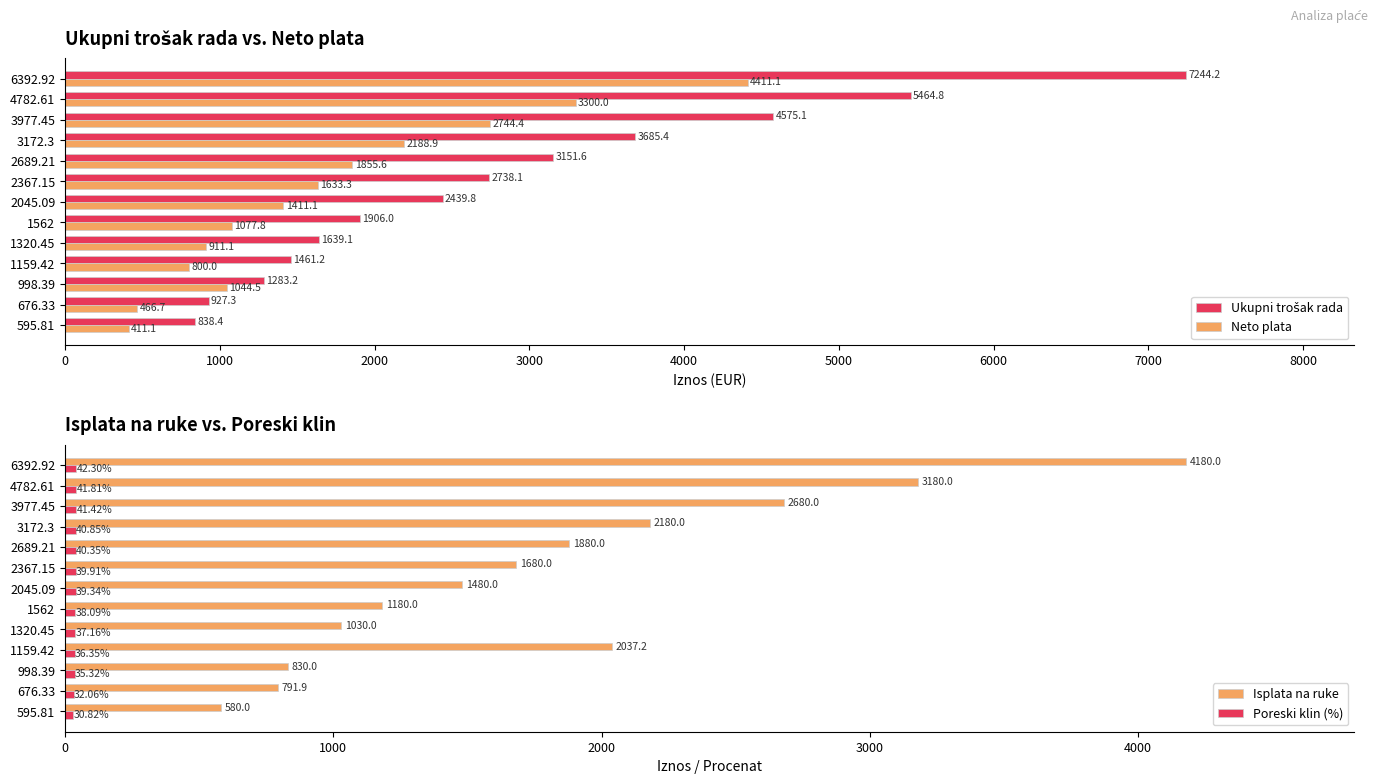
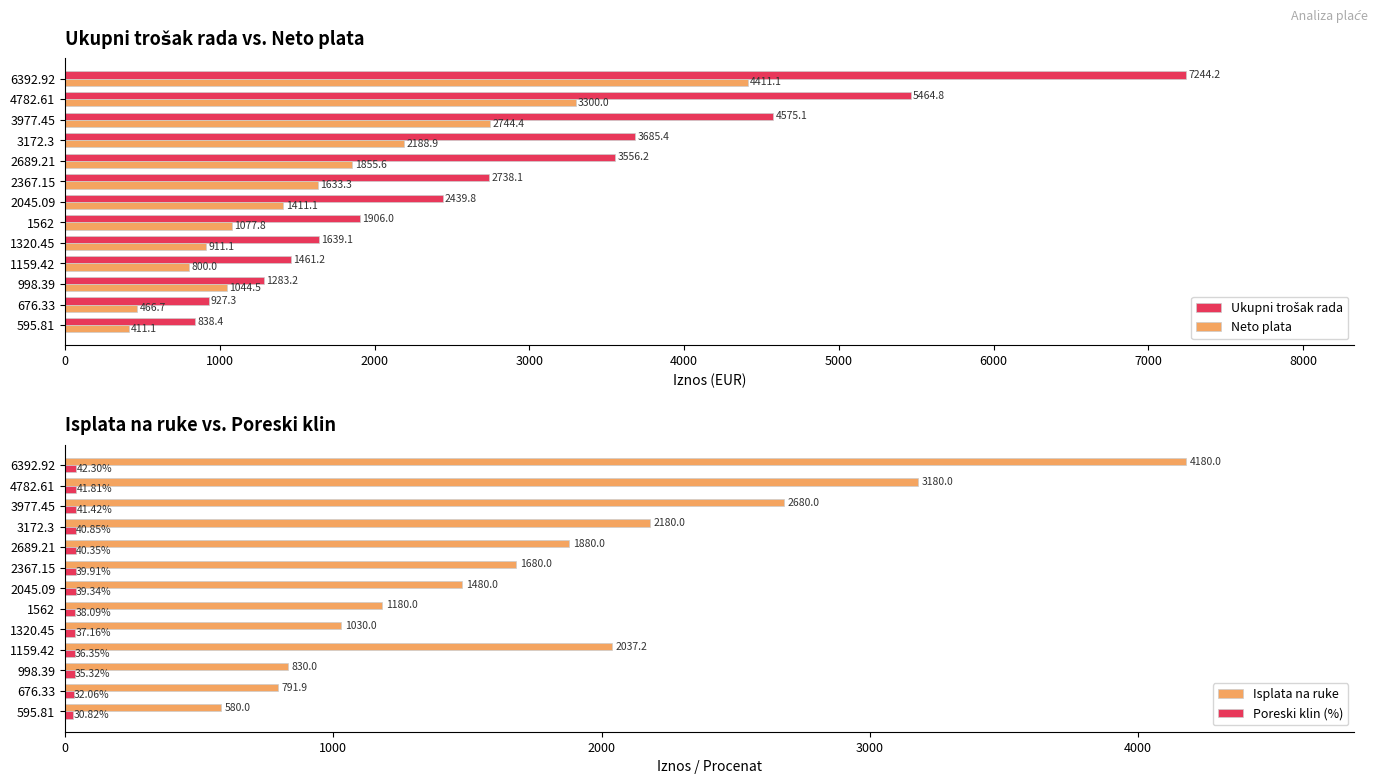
Ukupni trošak rada vs. Neto plata, Ukupni trošak rada, 2689.21: 3151.6 -> 3556.2
